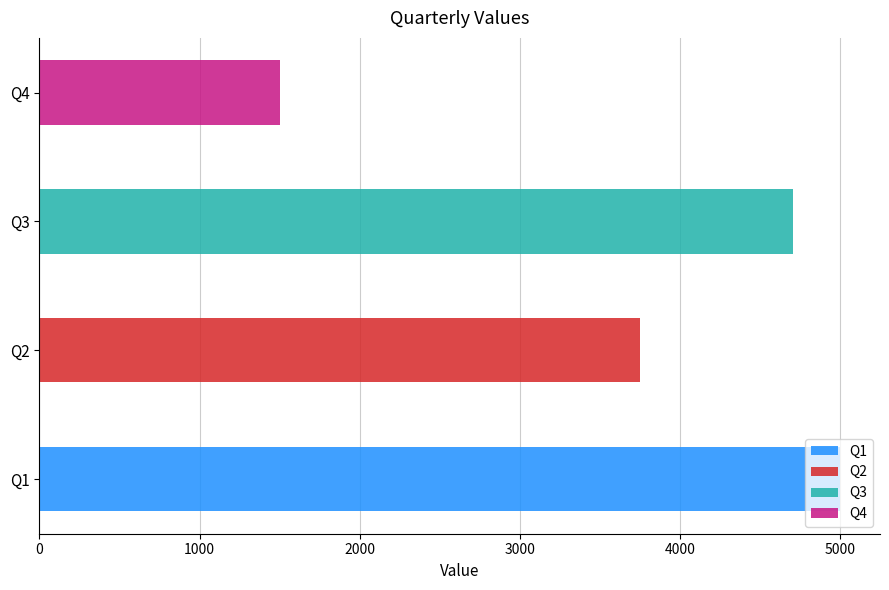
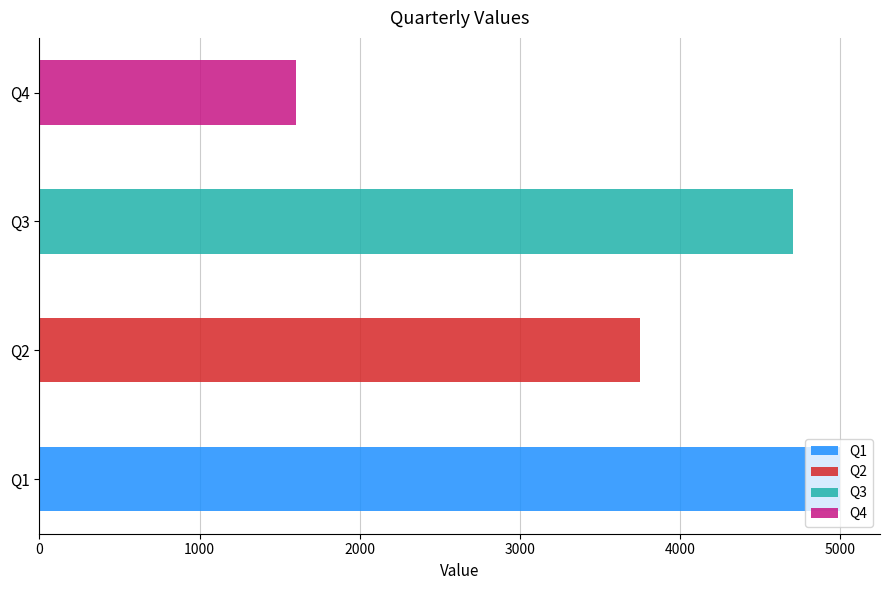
Q4: 1500 -> 1600
